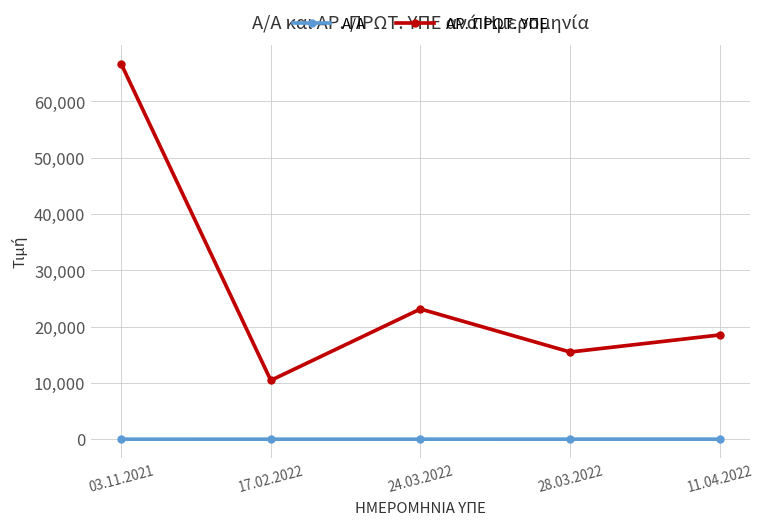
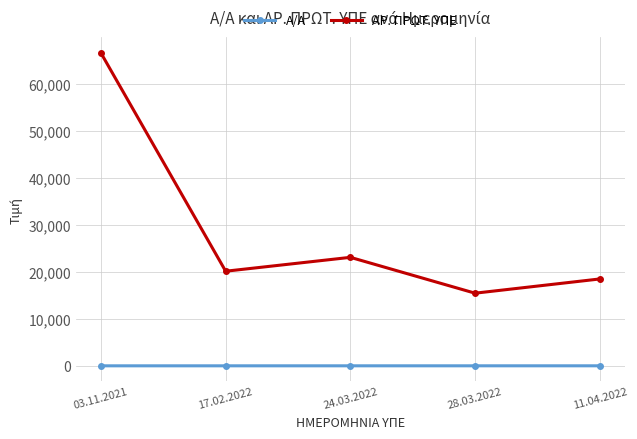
ΑΡ. ΠΡΩΤ. ΥΠΕ, 17.02.2022: 10,000 -> 20,000
